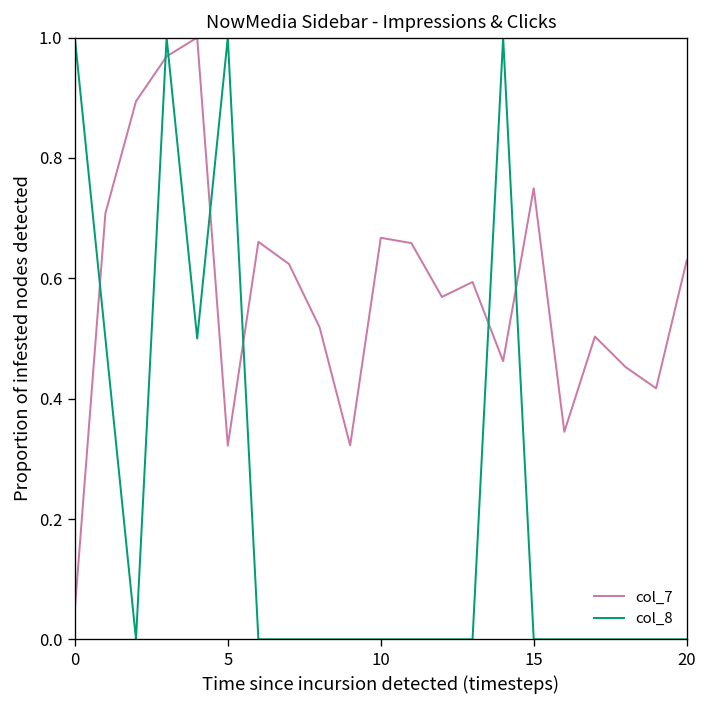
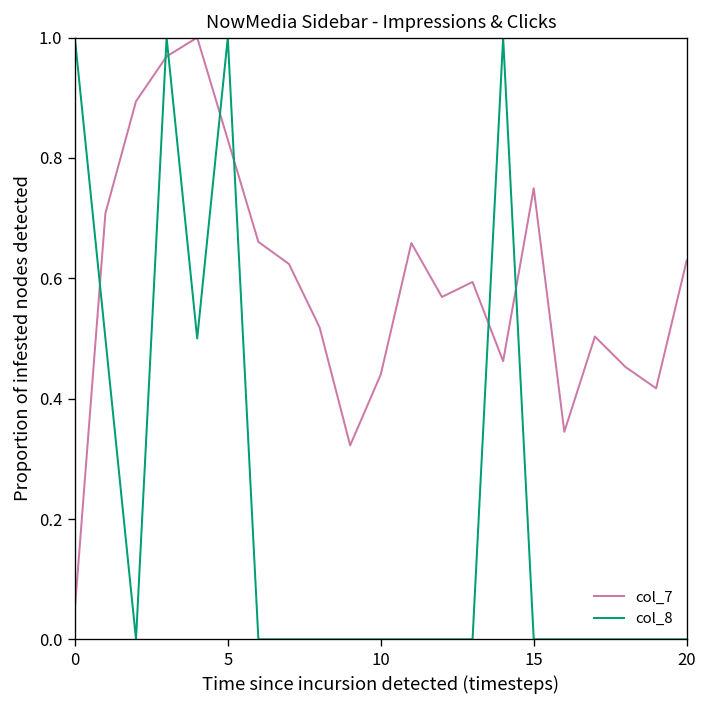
col_7, 5: 0.32 -> 0.83
col_7, 10: 0.67 -> 0.44
